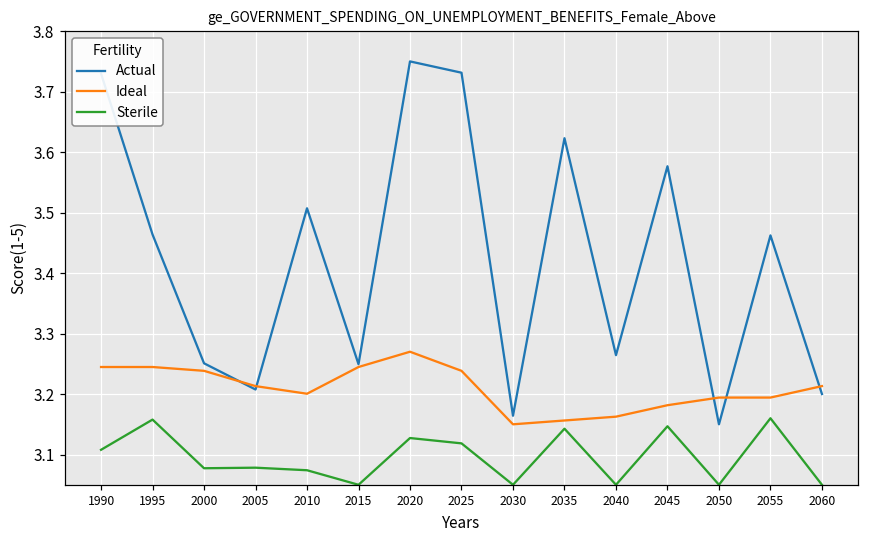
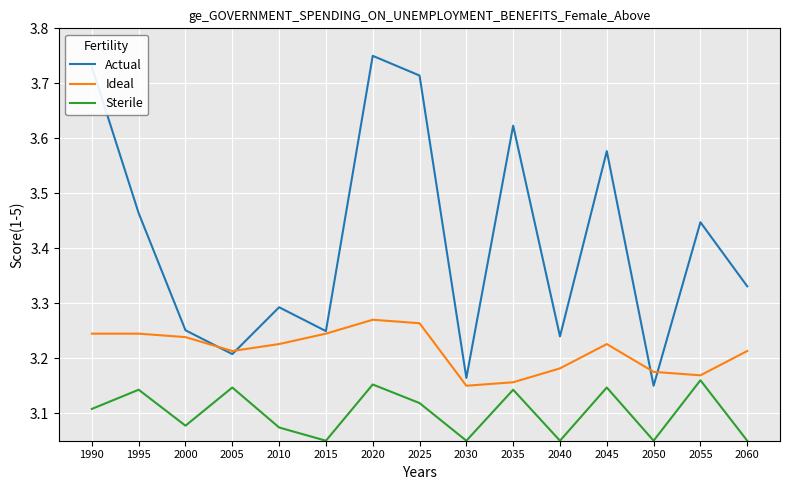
Sterile, 1995: 3.16 -> 3.14
Sterile, 2005: 3.08 -> 3.15
Actual, 2010: 3.51 -> 3.29
Ideal, 2010: 3.20 -> 3.23
Sterile, 2020: 3.13 -> 3.15
Actual, 2025: 3.73 -> 3.71
Ideal, 2025: 3.24 -> 3.26
Actual, 2040: 3.26 -> 3.24
Ideal, 2040: 3.16 -> 3.18
Ideal, 2045: 3.18 -> 3.23
Ideal, 2050: 3.19 -> 3.18
Actual, 2055: 3.46 -> 3.45
Ideal, 2055: 3.19 -> 3.17
Actual, 2060: 3.20 -> 3.33
